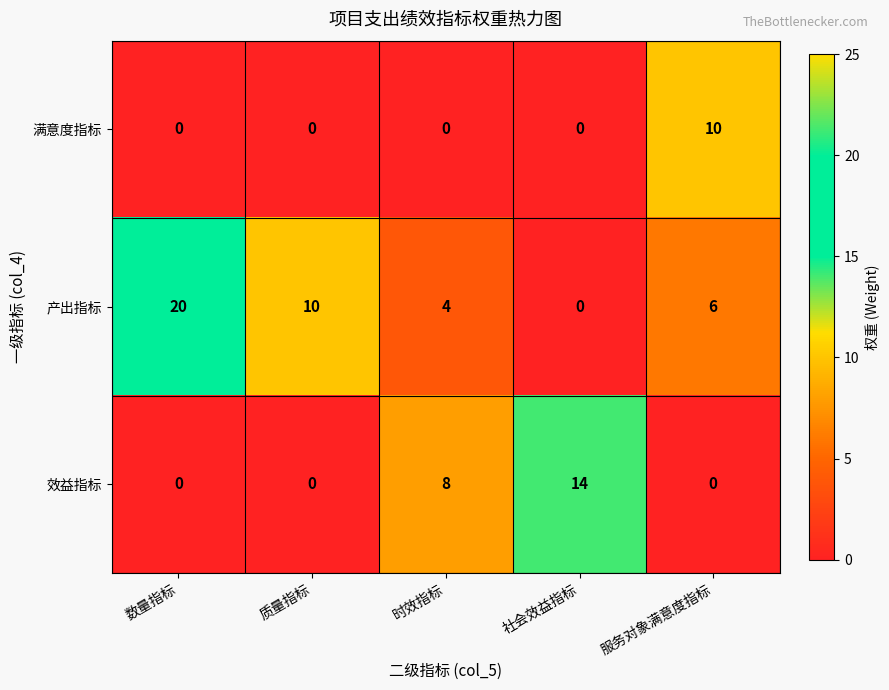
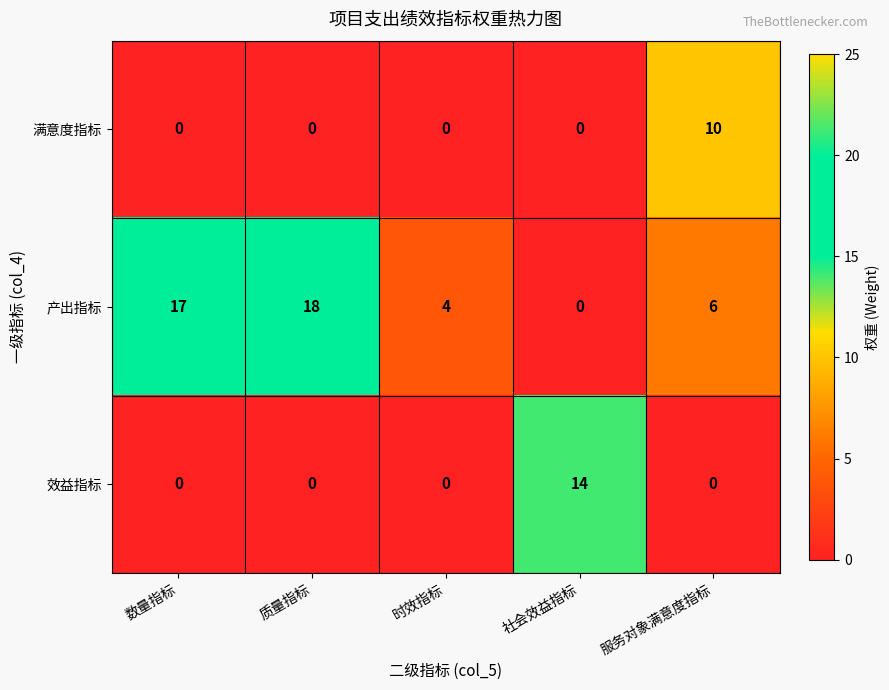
产出指标, 数量指标: 20 -> 17
产出指标, 质量指标: 10 -> 18
效益指标, 时效指标: 8 -> 0
